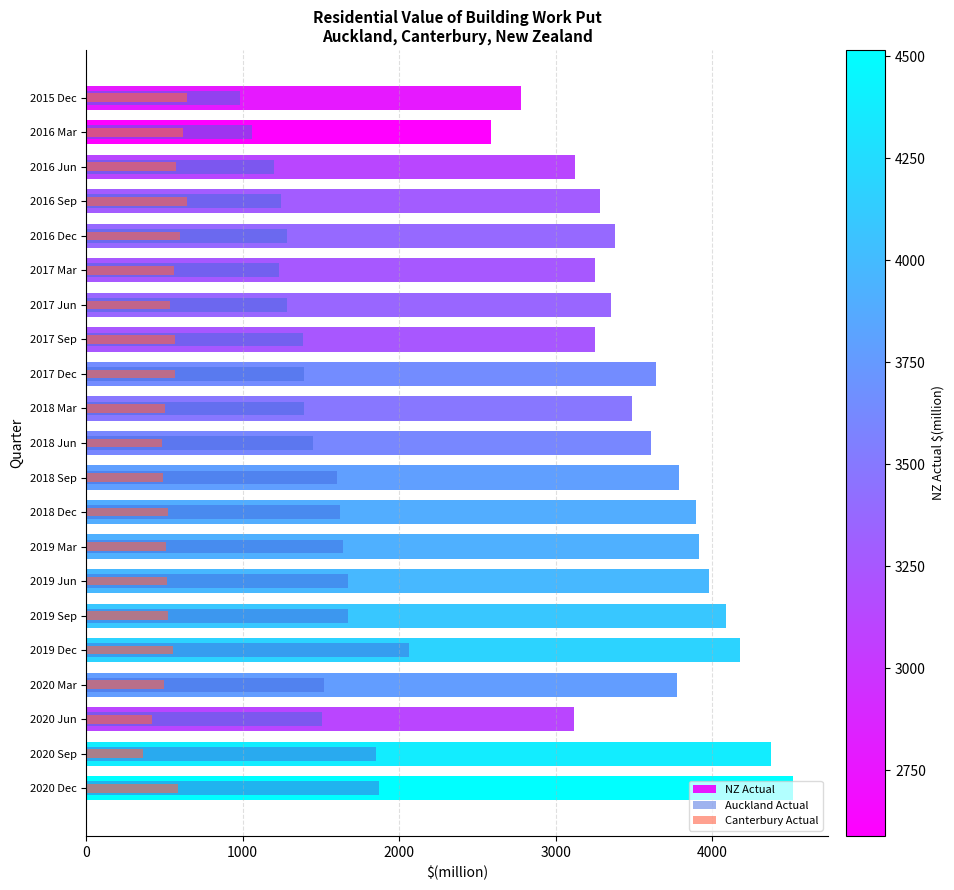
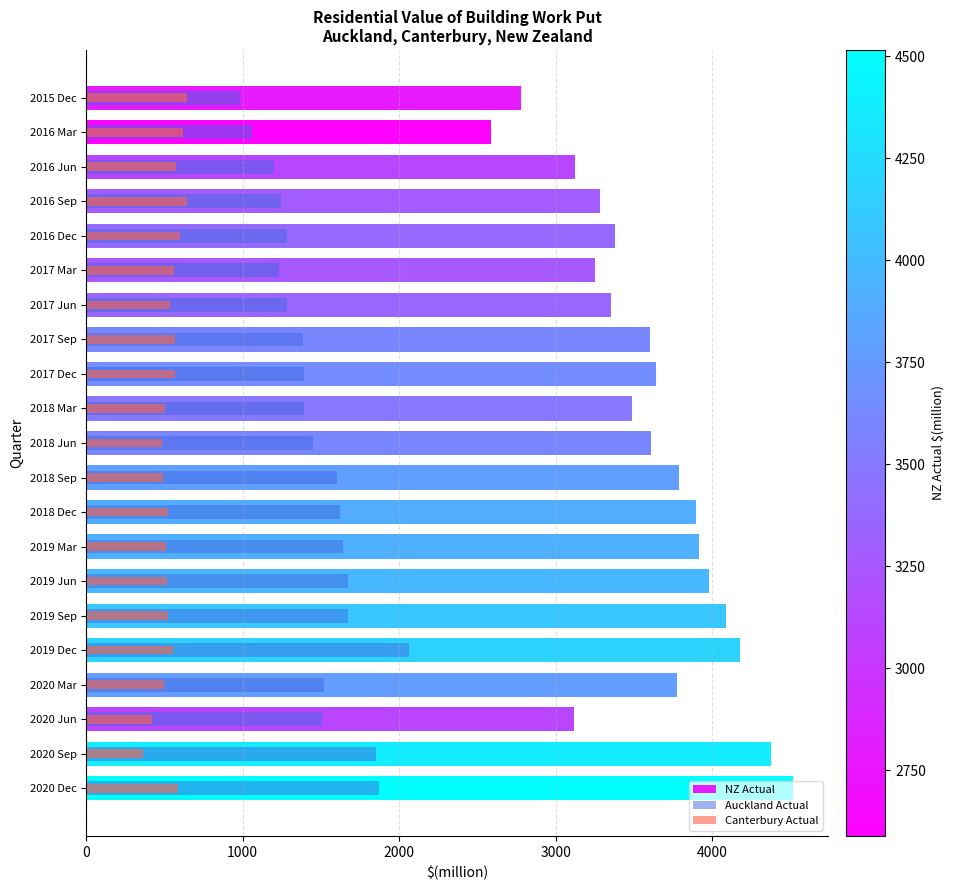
NZ Actual, 2017 Sep: 3250 -> 3610
